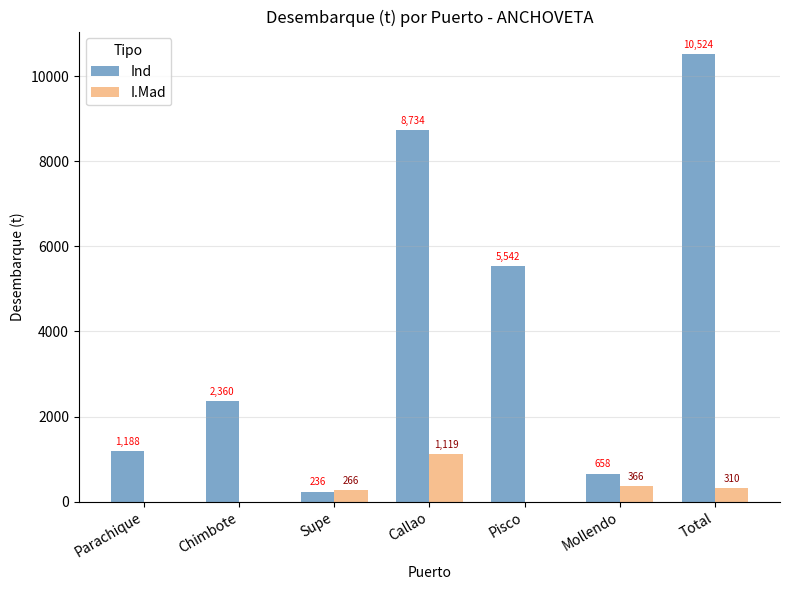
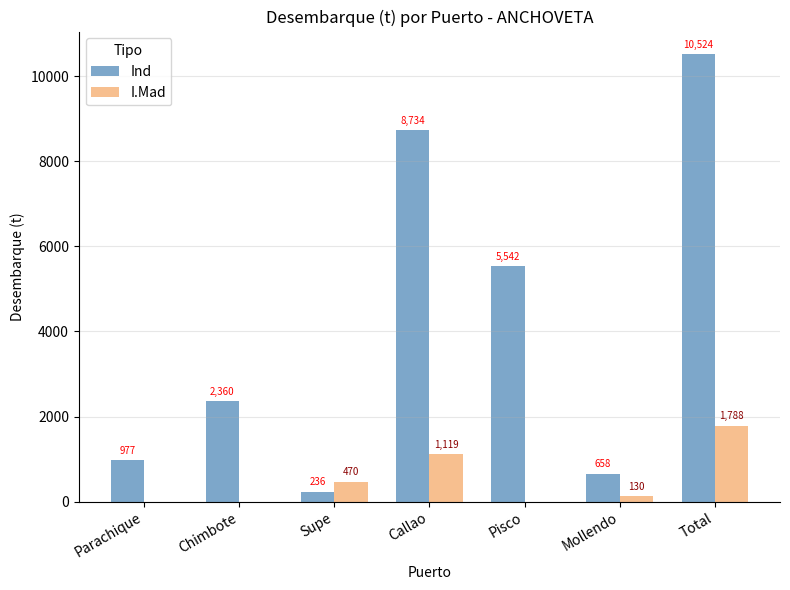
Ind, Parachique: 1,188 -> 977
I.Mad, Supe: 266 -> 470
I.Mad, Mollendo: 366 -> 130
I.Mad, Total: 310 -> 1,788
